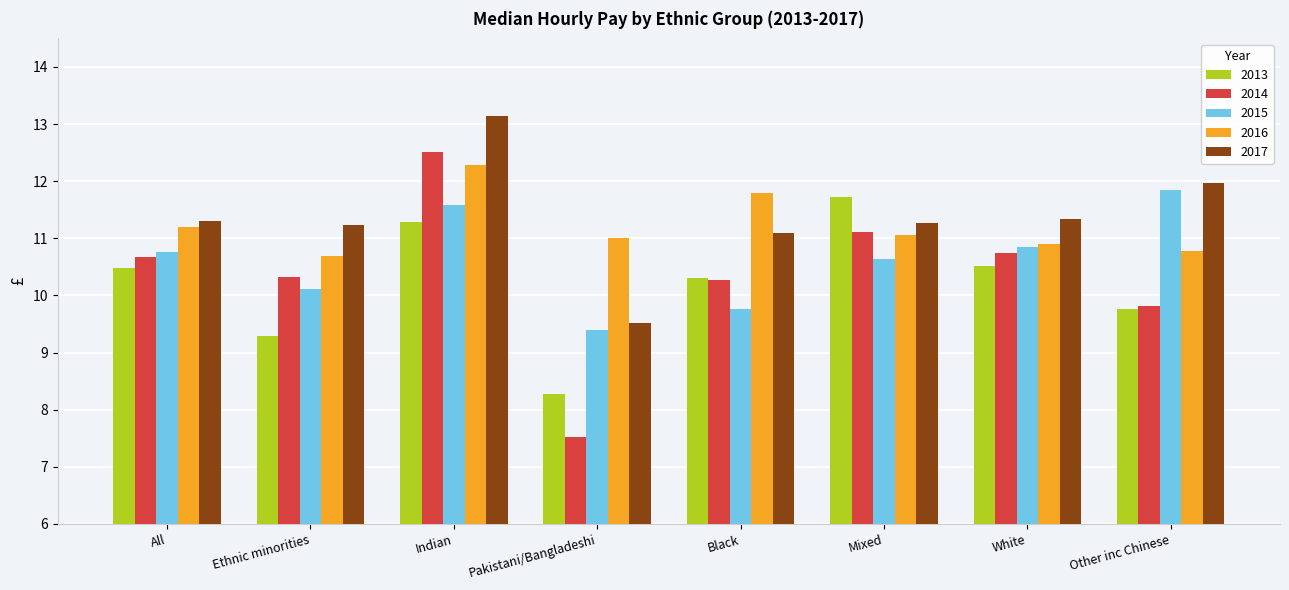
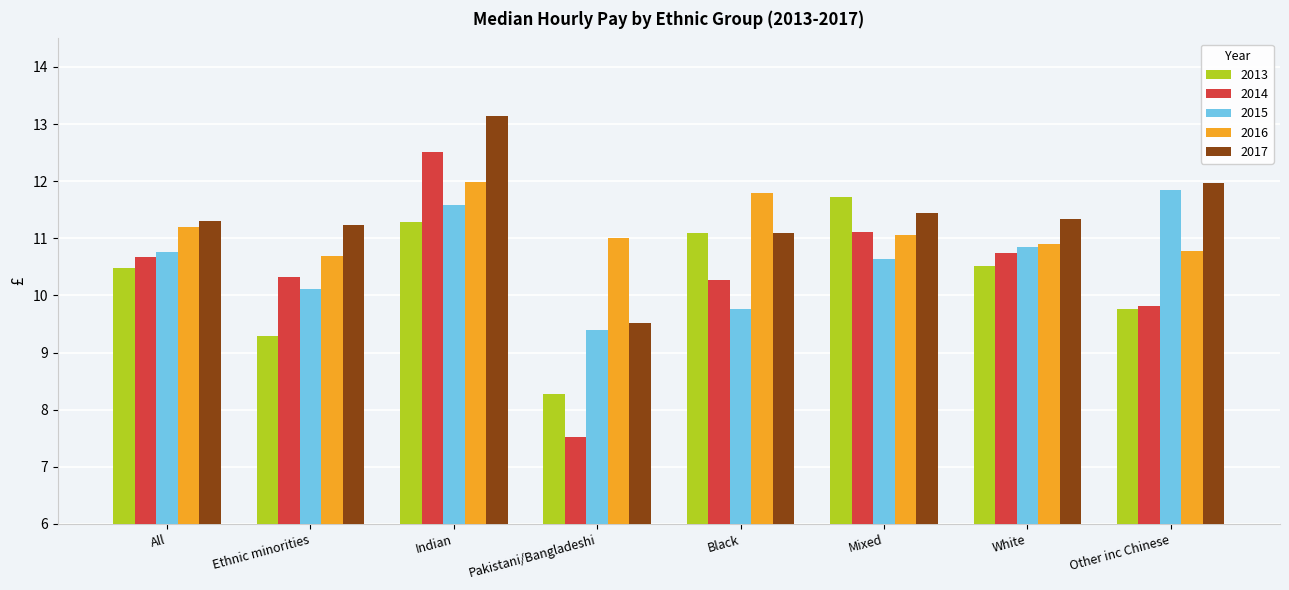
2016, Indian: 12.3 -> 12.0
2013, Black: 10.3 -> 11.1
2017, Mixed: 11.3 -> 11.5
